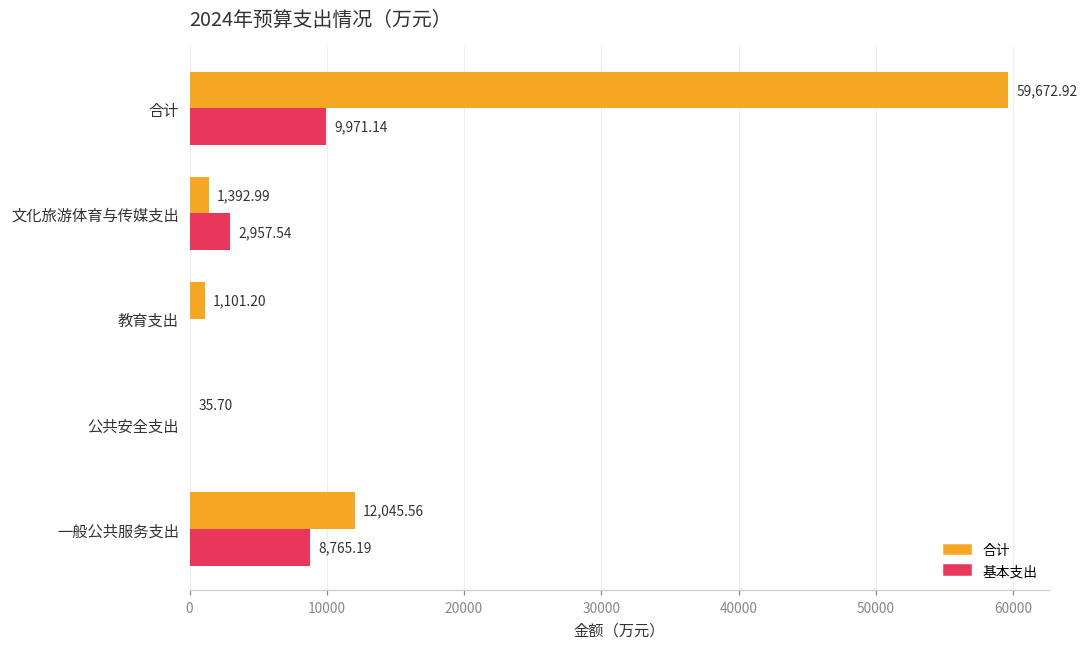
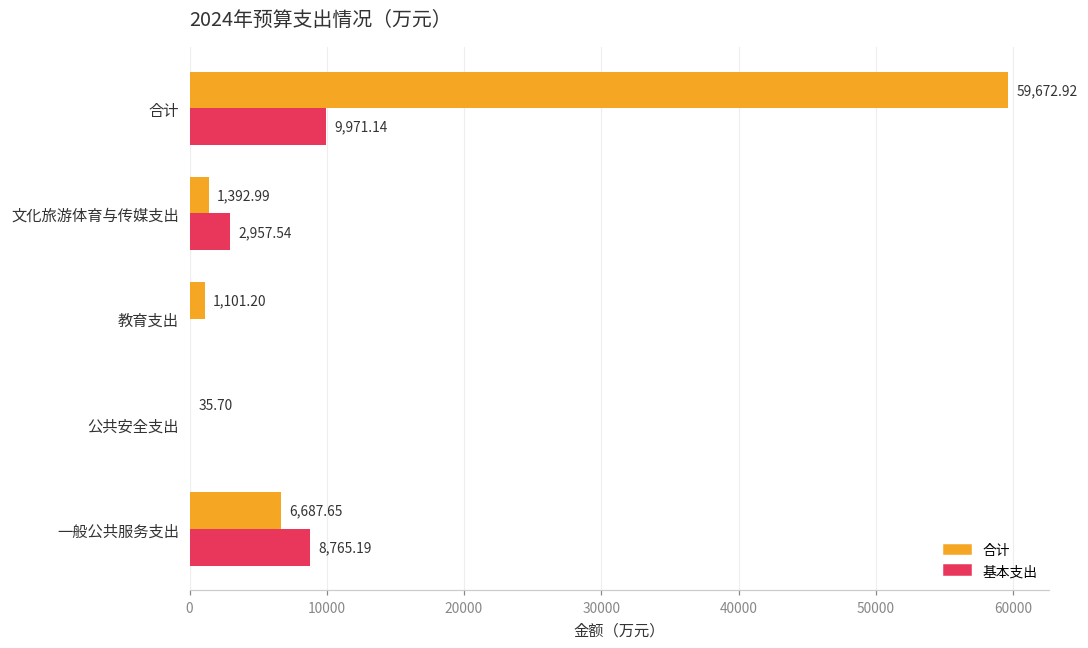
合计, 一般公共服务支出: 12,045.56 -> 6,687.65
